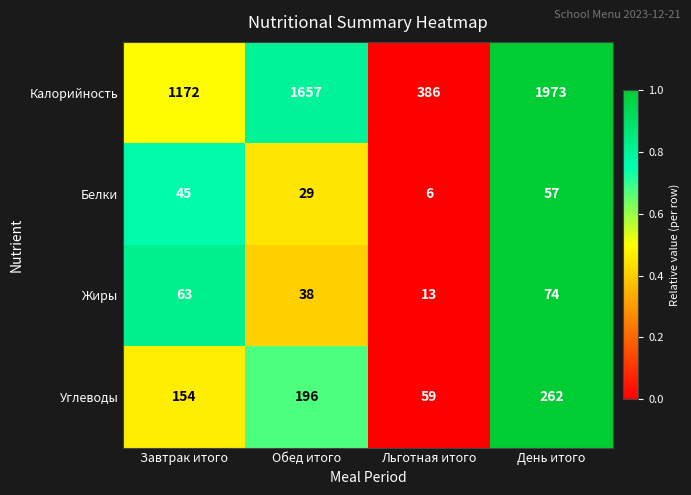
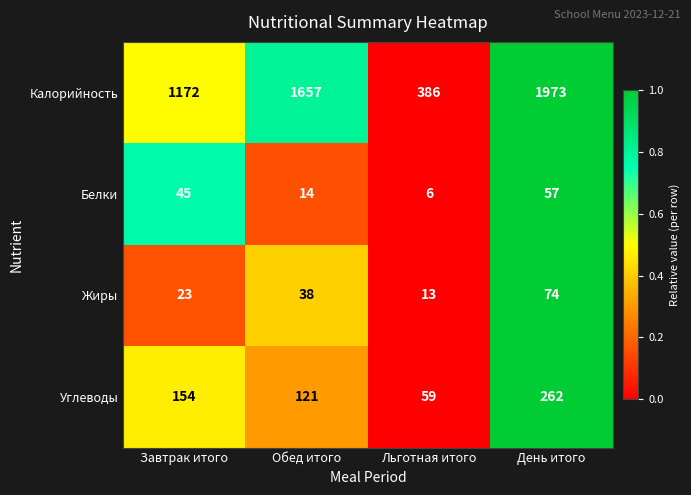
Белки, Обед итого: 29 -> 14
Жиры, Завтрак итого: 63 -> 23
Углеводы, Обед итого: 196 -> 121
